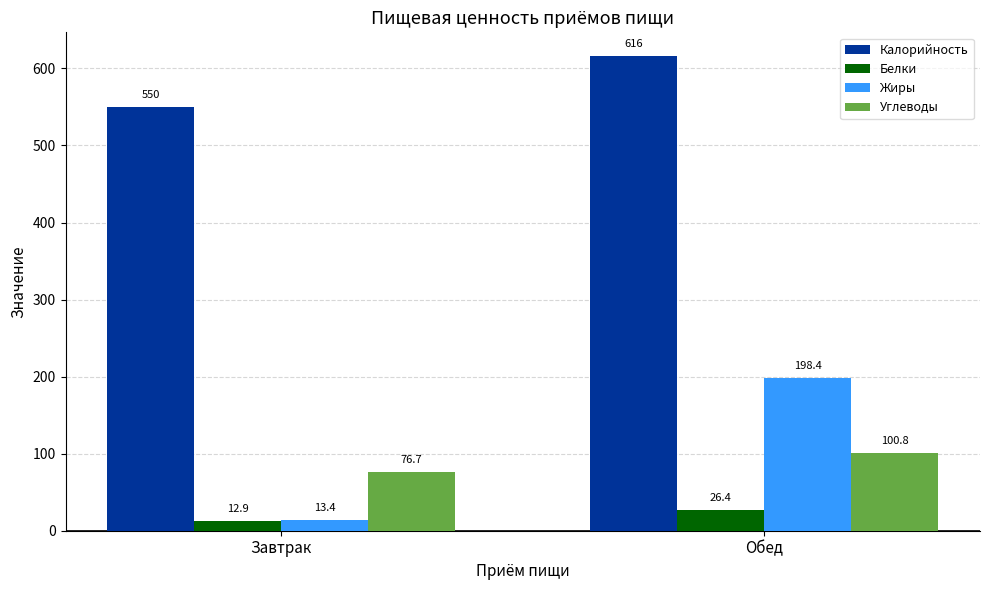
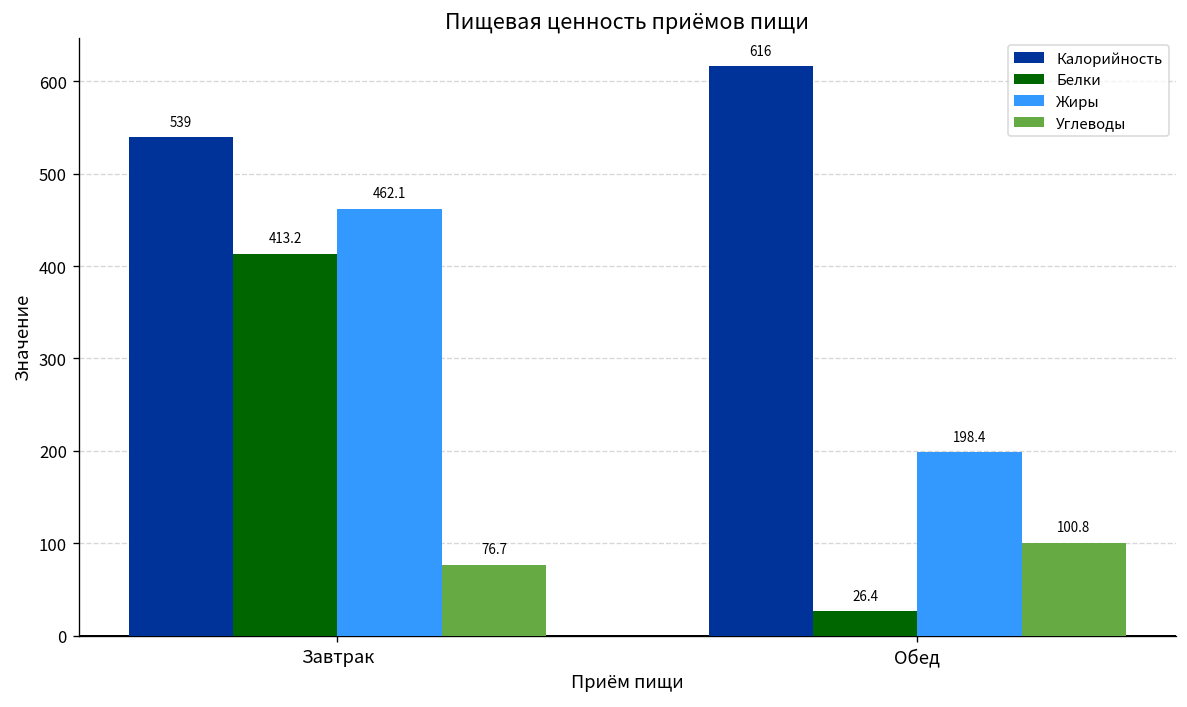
Калорийность, Завтрак: 550 -> 539
Белки, Завтрак: 12.9 -> 413.2
Жиры, Завтрак: 13.4 -> 462.1
